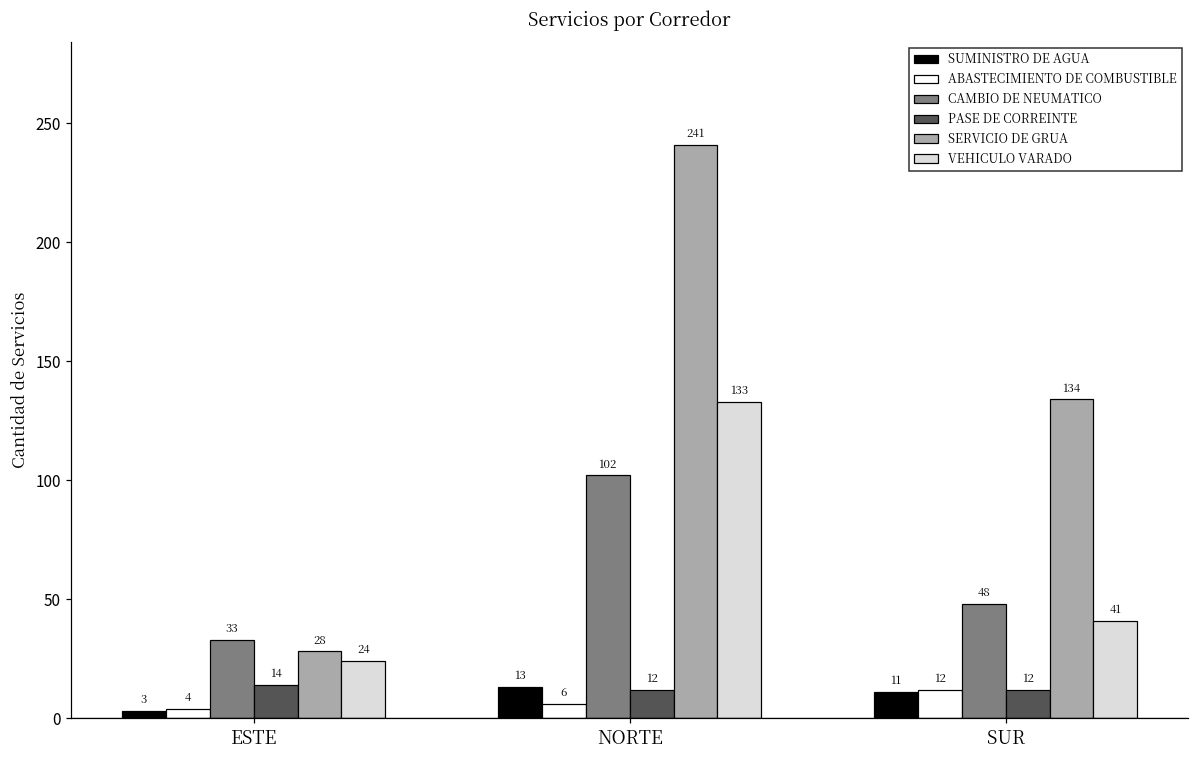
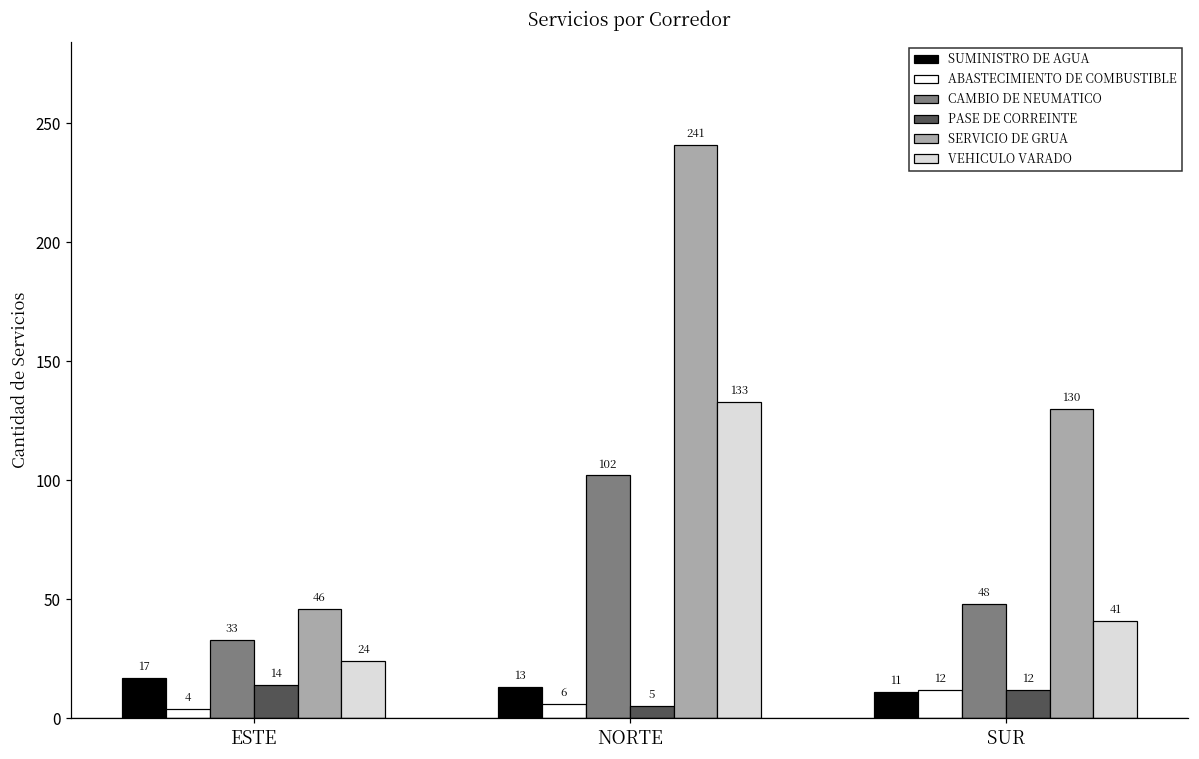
SUMINISTRO DE AGUA, ESTE: 3 -> 17
SERVICIO DE GRUA, ESTE: 28 -> 46
PASE DE CORREINTE, NORTE: 12 -> 5
SERVICIO DE GRUA, SUR: 134 -> 130
